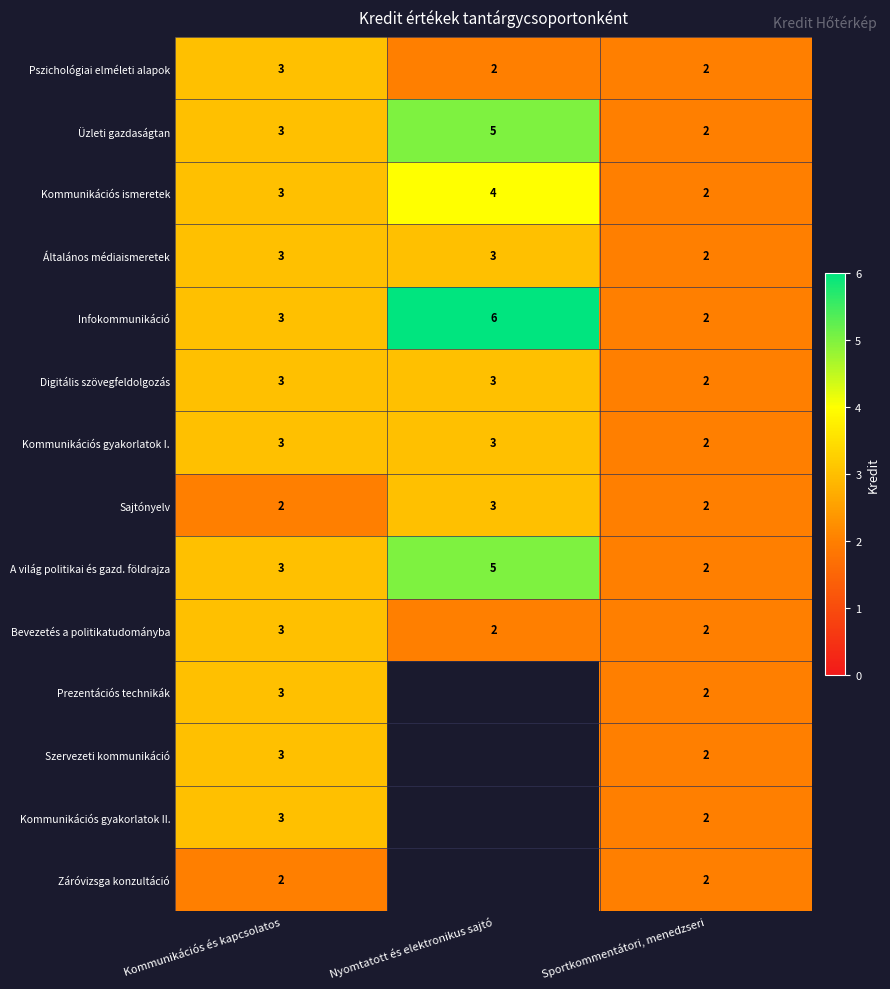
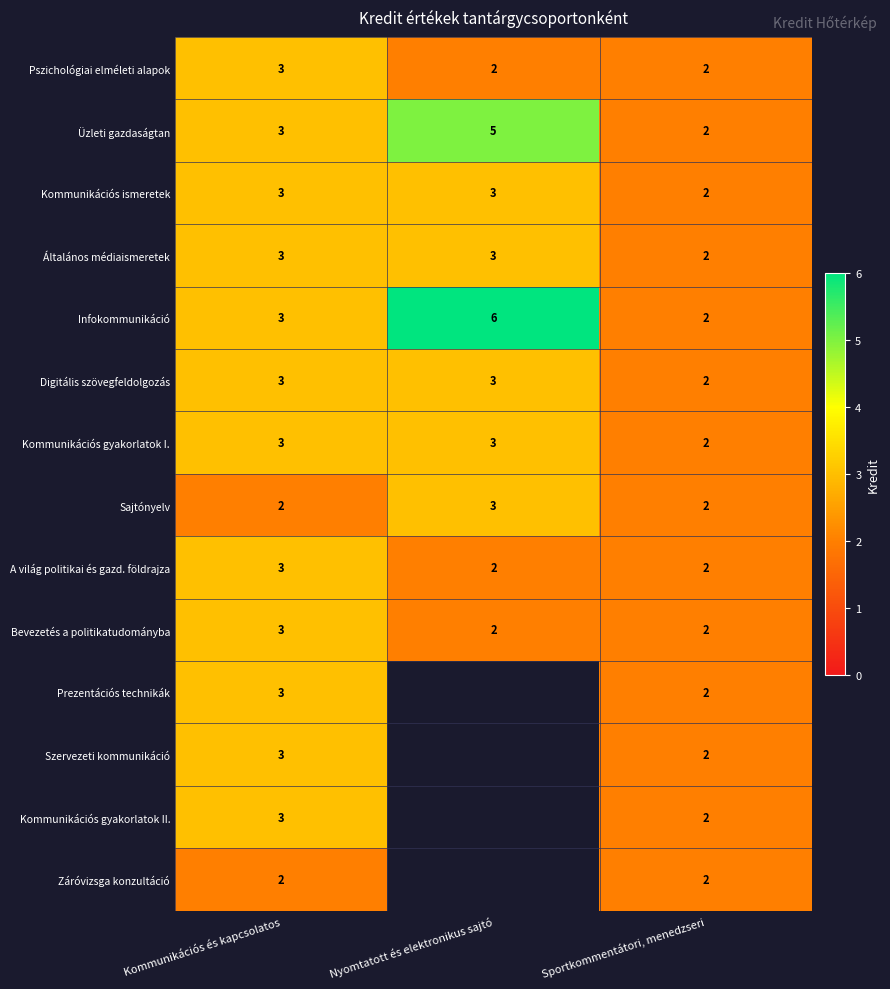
Kommunikációs ismeretek, Nyomtatott és elektronikus sajtó: 4 -> 3
A világ politikai és gazd. földrajza, Nyomtatott és elektronikus sajtó: 5 -> 2
